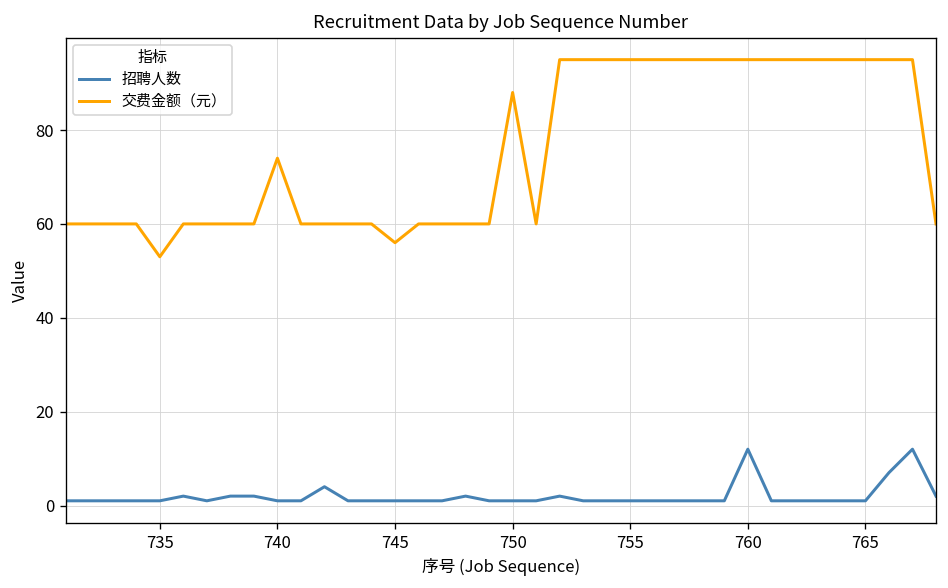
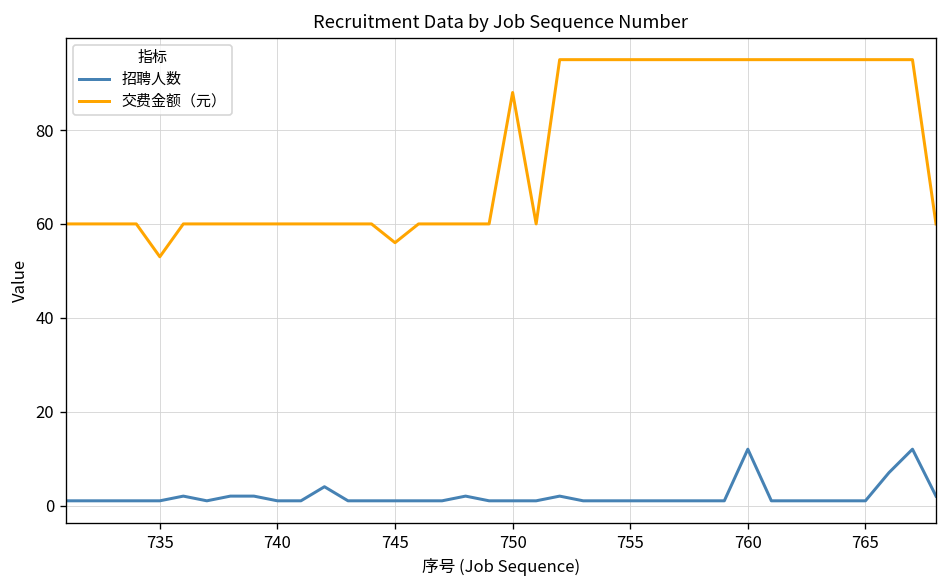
交费金额（元）, 740: 74 -> 60
